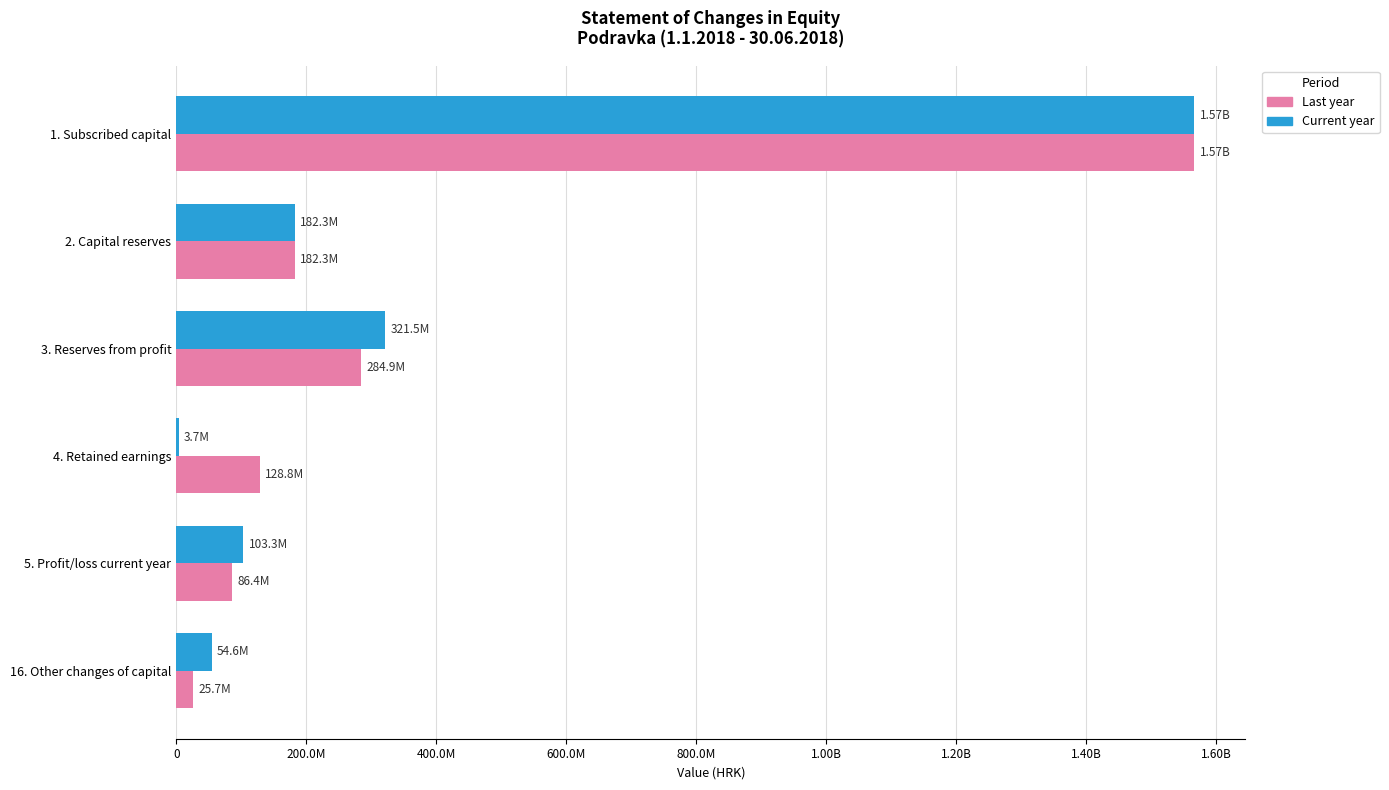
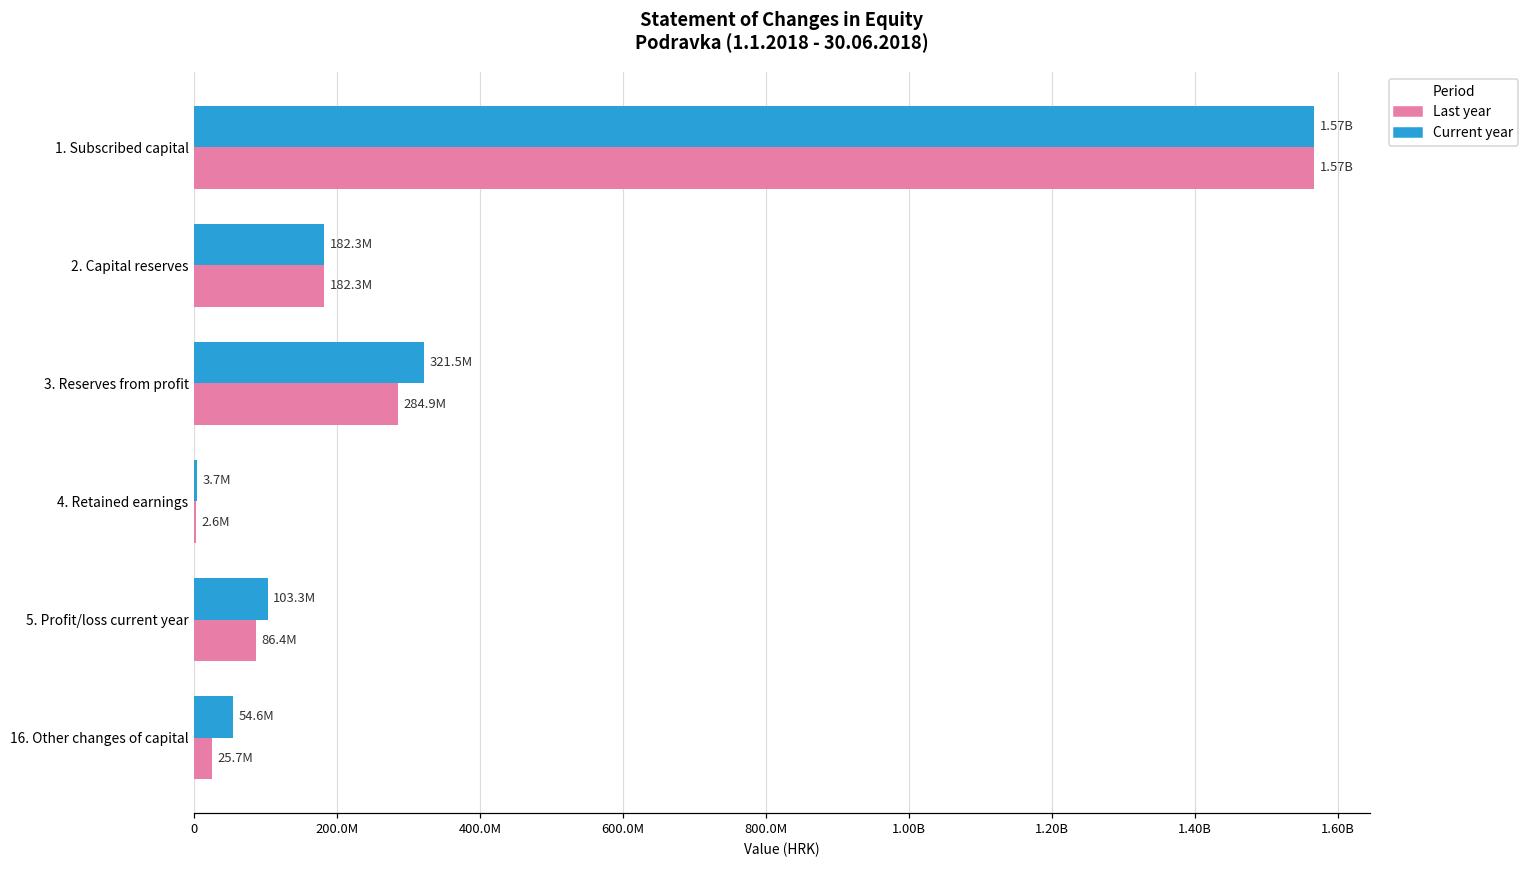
Last year, 4. Retained earnings: 128.8M -> 2.6M
